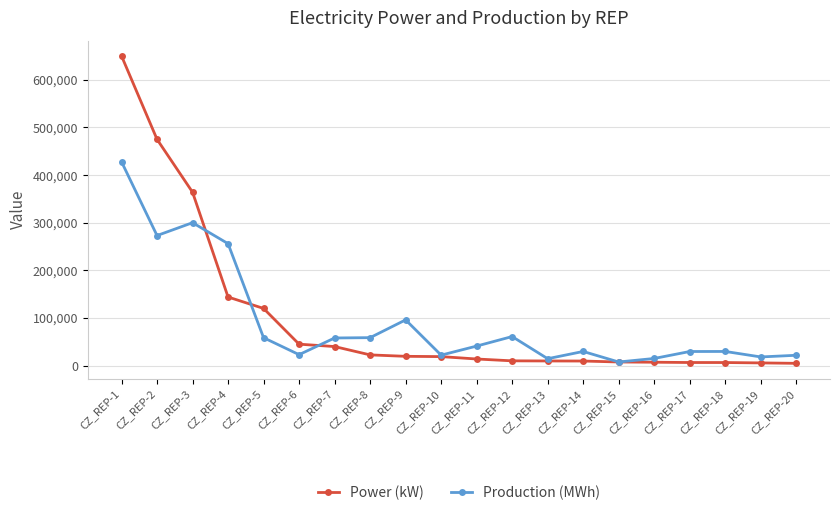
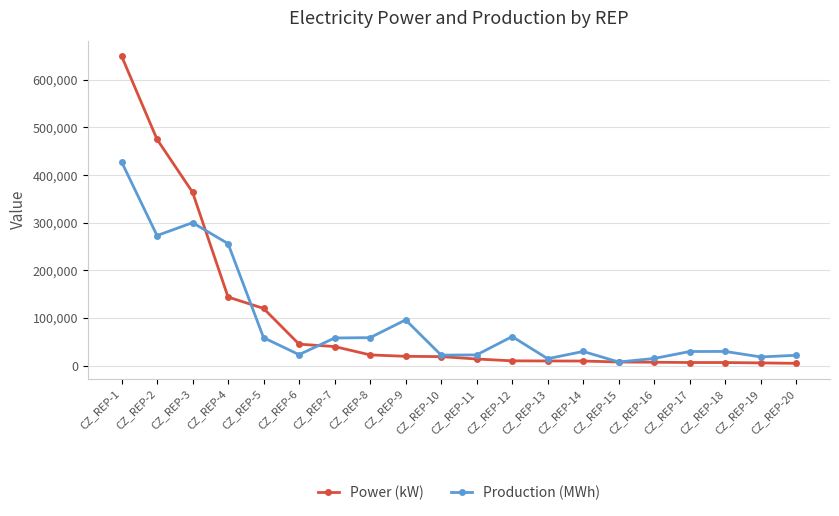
Production (MWh), CZ_REP-11: 40,000 -> 20,000
